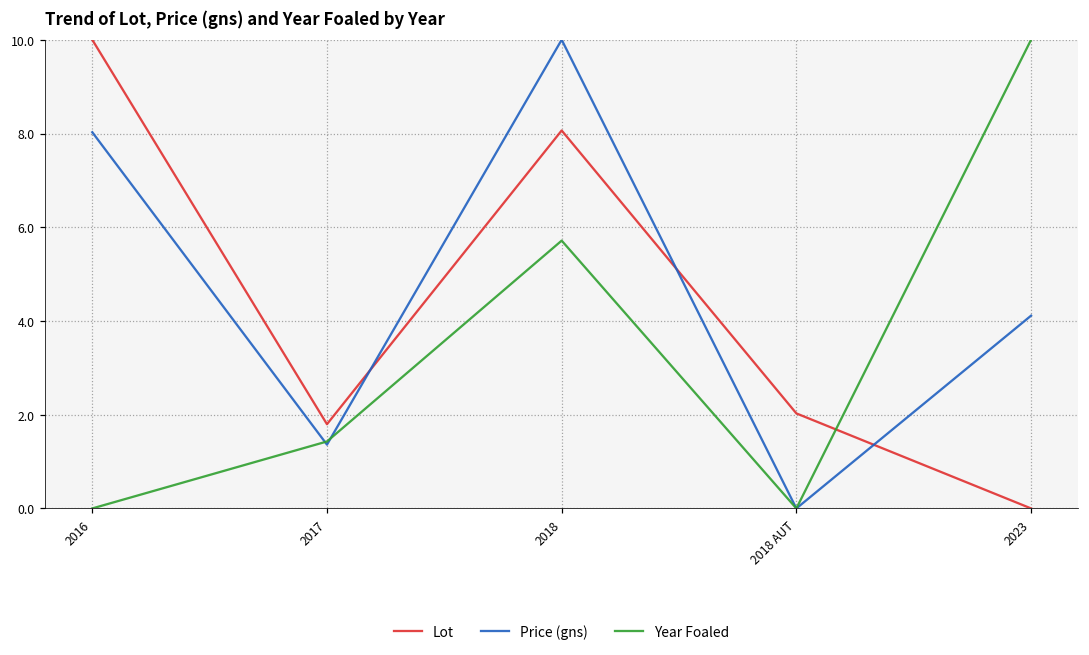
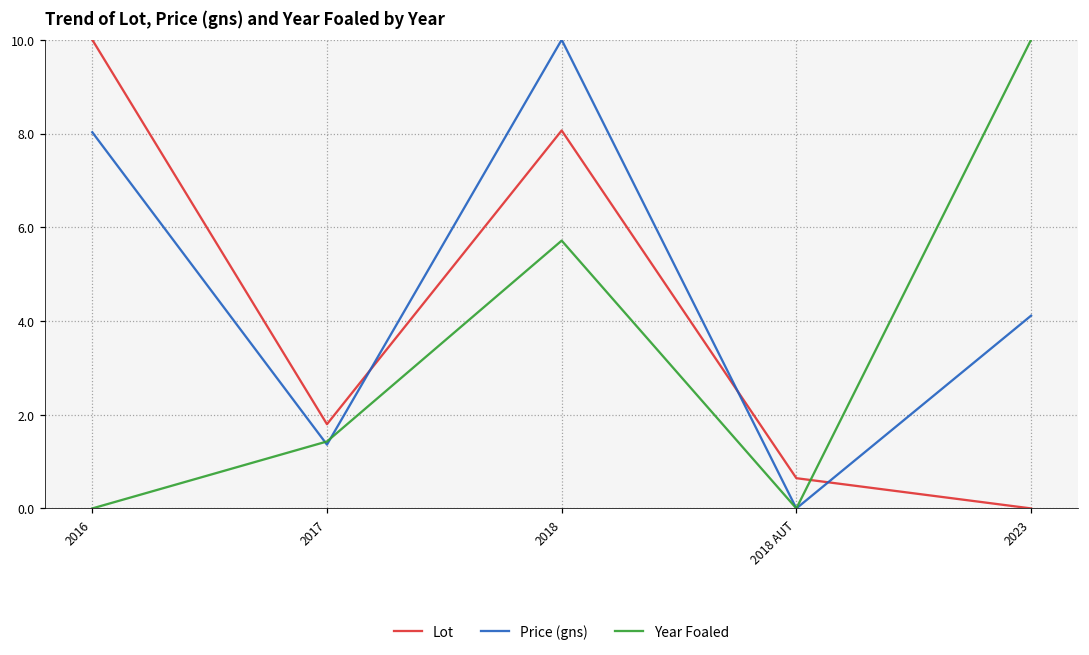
Lot, 2018 AUT: 2.0 -> 0.6
